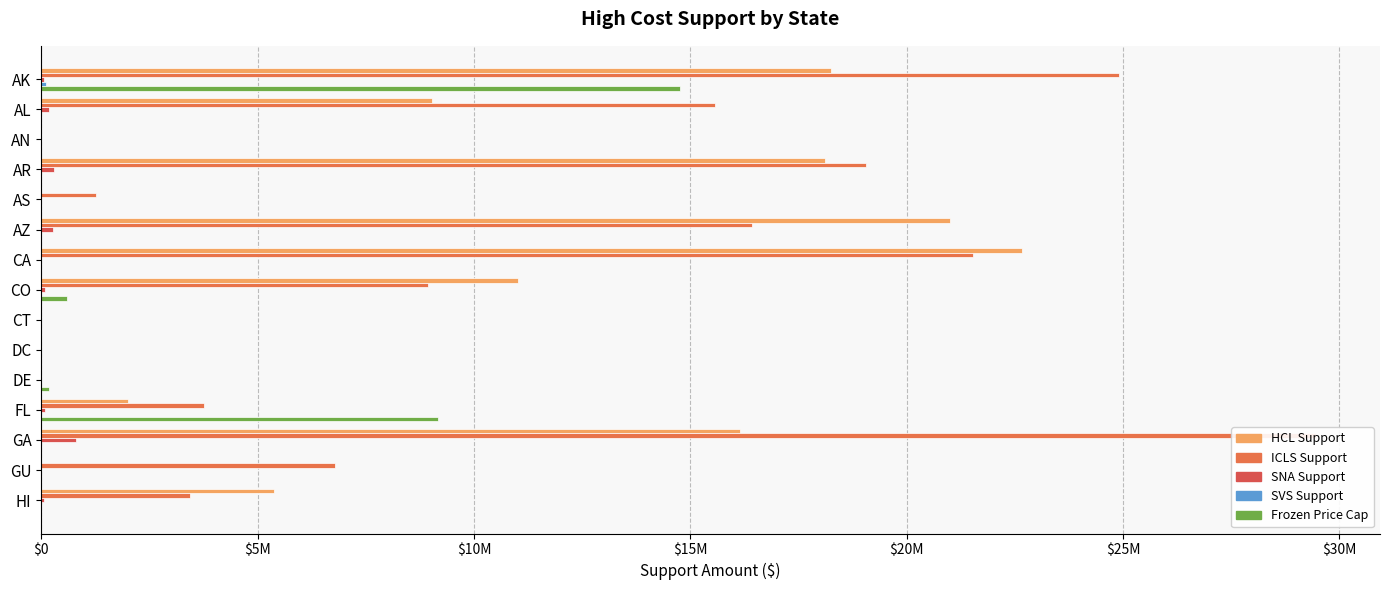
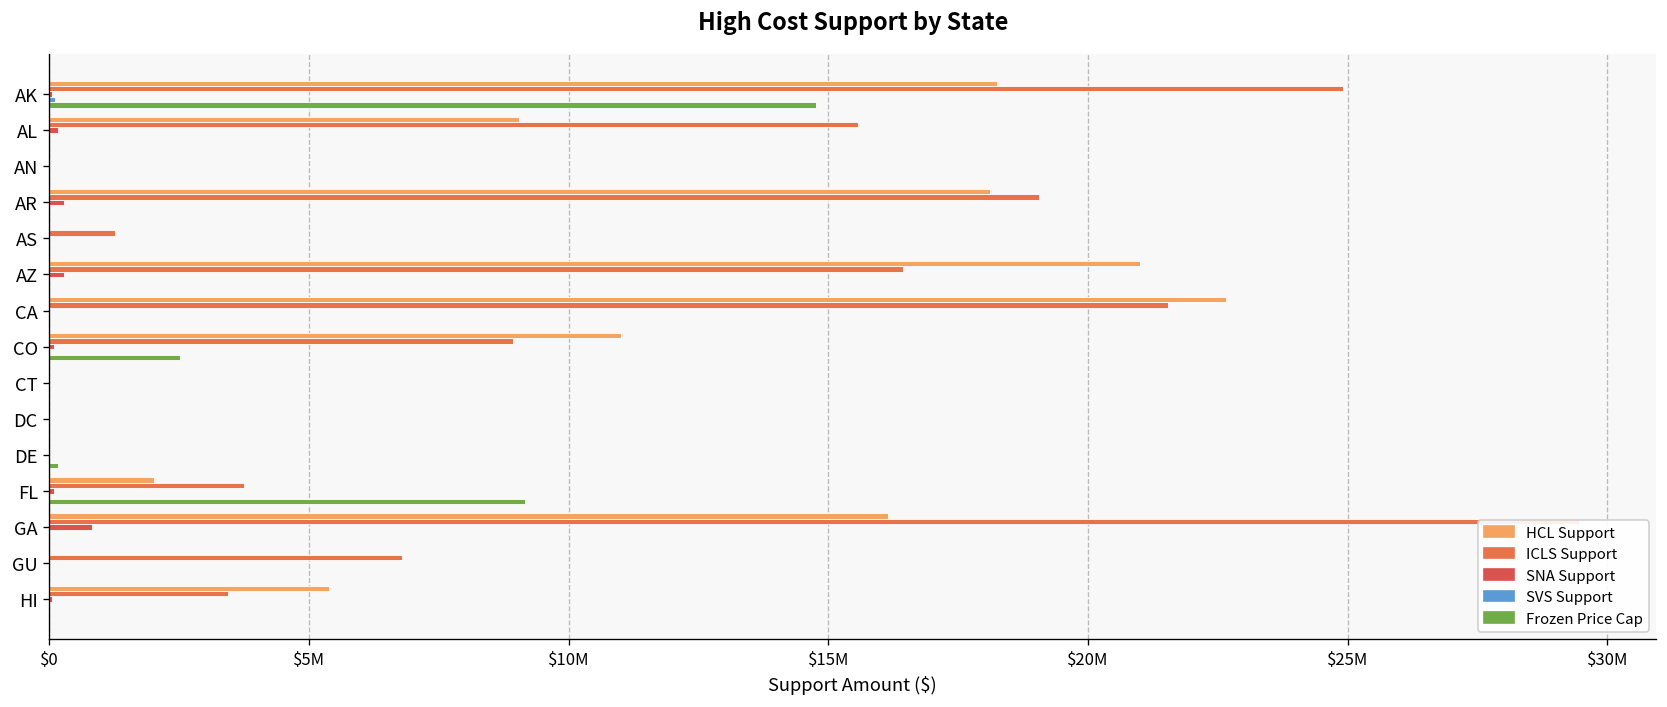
Frozen Price Cap, CO: $600000 -> $2500000
